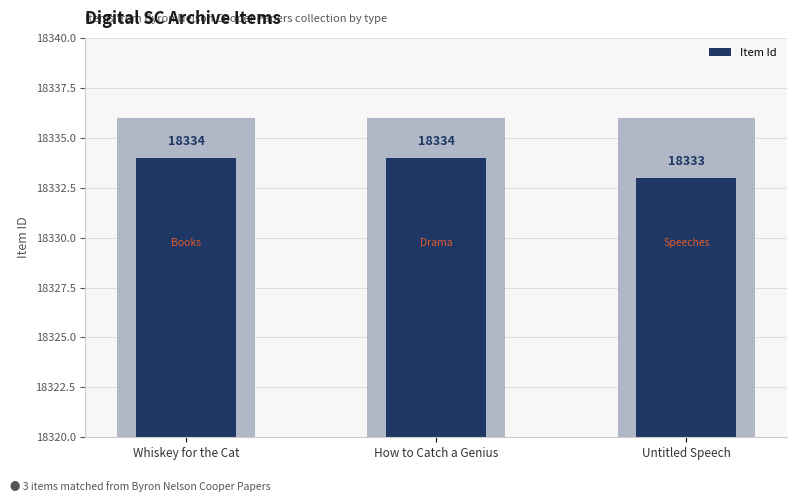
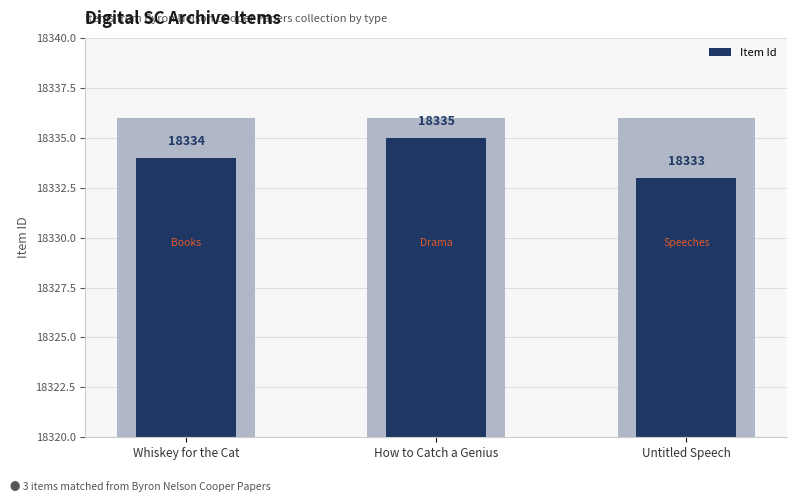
Item Id, How to Catch a Genius: 18334 -> 18335
